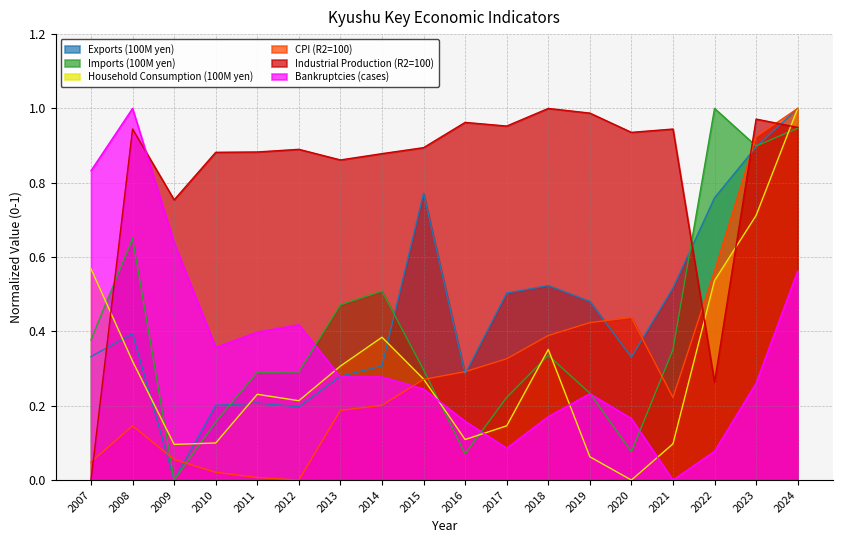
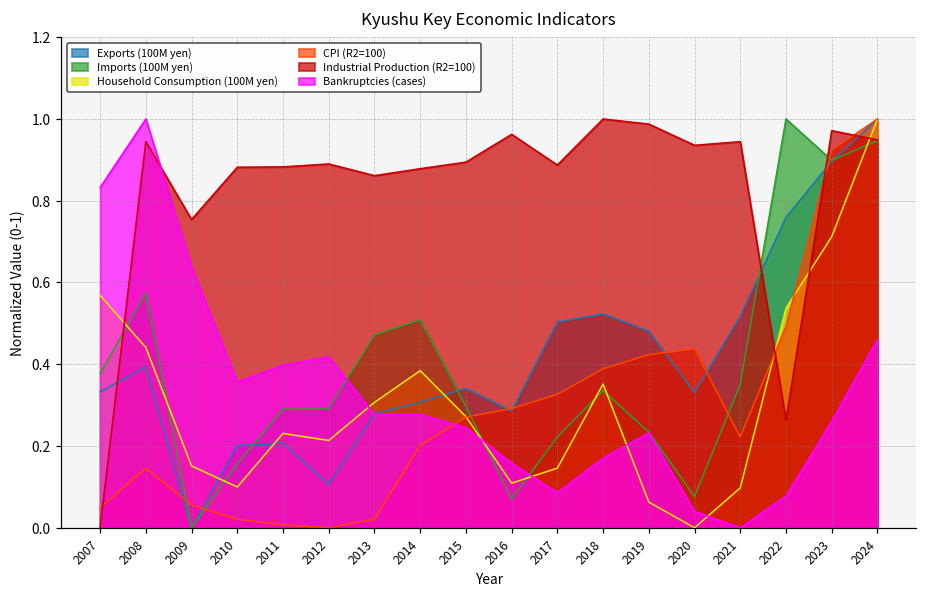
Imports (100M yen), 2008: 0.65 -> 0.57
Household Consumption (100M yen), 2008: 0.32 -> 0.44
Household Consumption (100M yen), 2009: 0.10 -> 0.15
Exports (100M yen), 2012: 0.20 -> 0.11
CPI (R2=100), 2013: 0.19 -> 0.02
Exports (100M yen), 2015: 0.77 -> 0.34
Industrial Production (R2=100), 2017: 0.95 -> 0.89
Bankruptcies (cases), 2020: 0.17 -> 0.04
CPI (R2=100), 2022: 0.56 -> 0.49
Bankruptcies (cases), 2024: 0.56 -> 0.46
